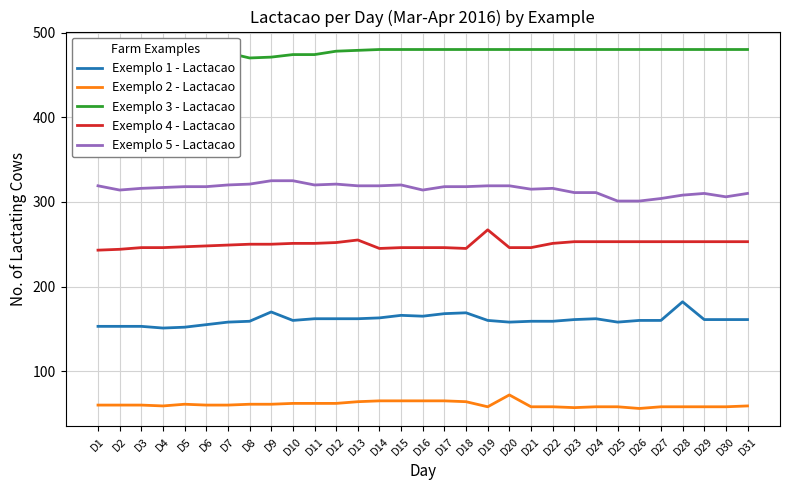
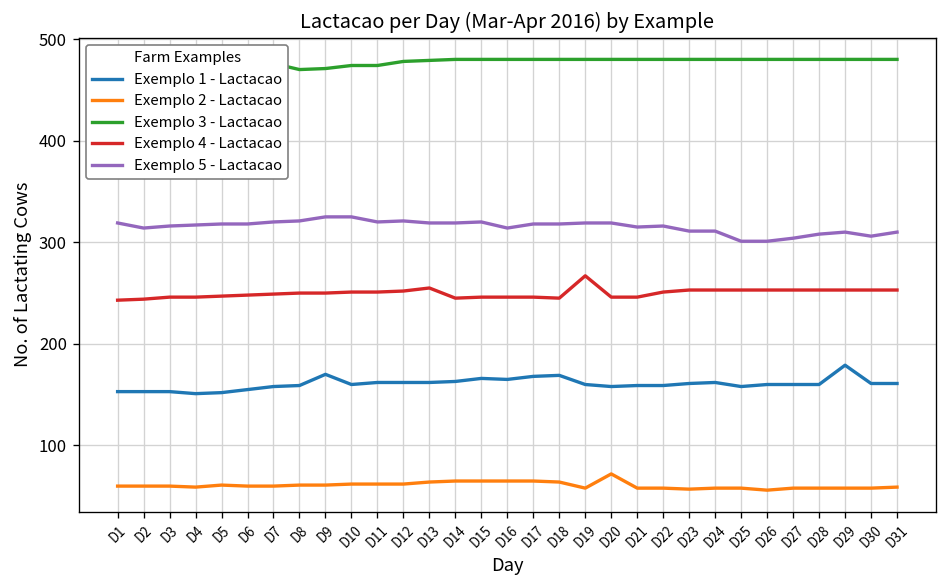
Exemplo 1 - Lactacao, D28: 180 -> 160
Exemplo 1 - Lactacao, D29: 160 -> 180
